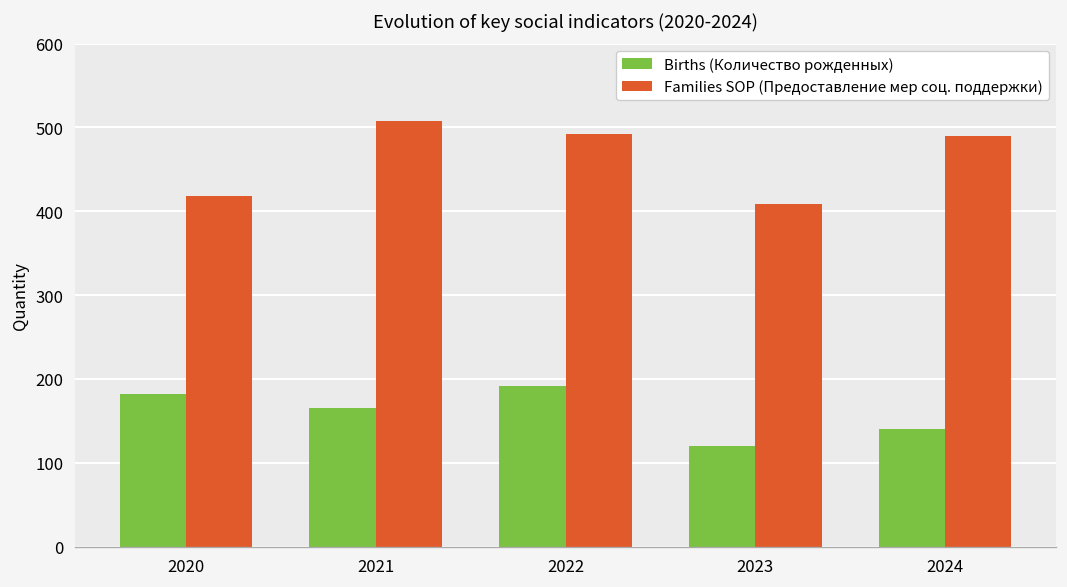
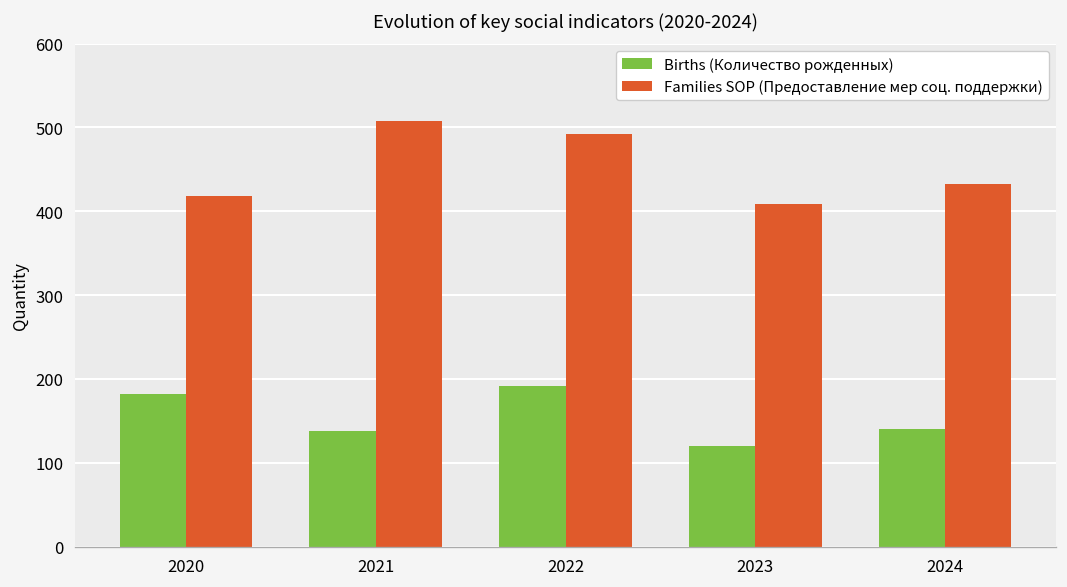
Births (Количество рожденных), 2021: 170 -> 140
Families SOP (Предоставление мер соц. поддержки), 2024: 490 -> 430
